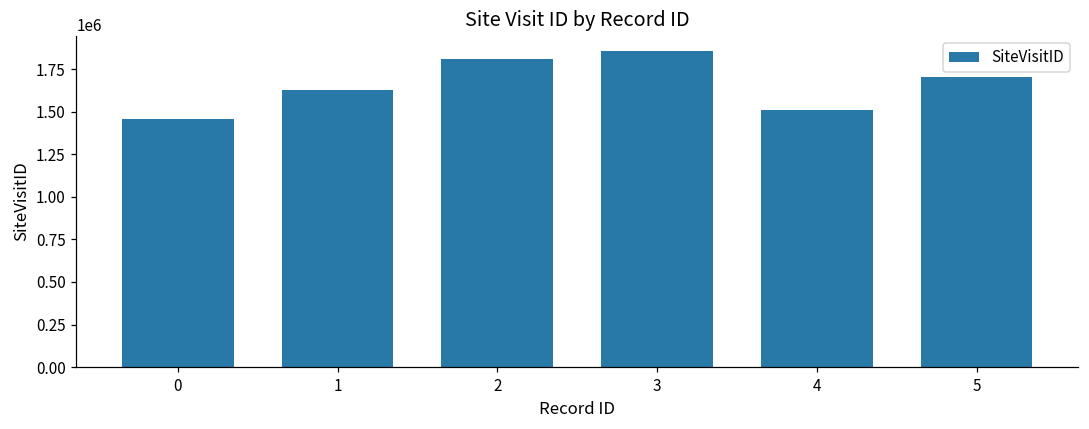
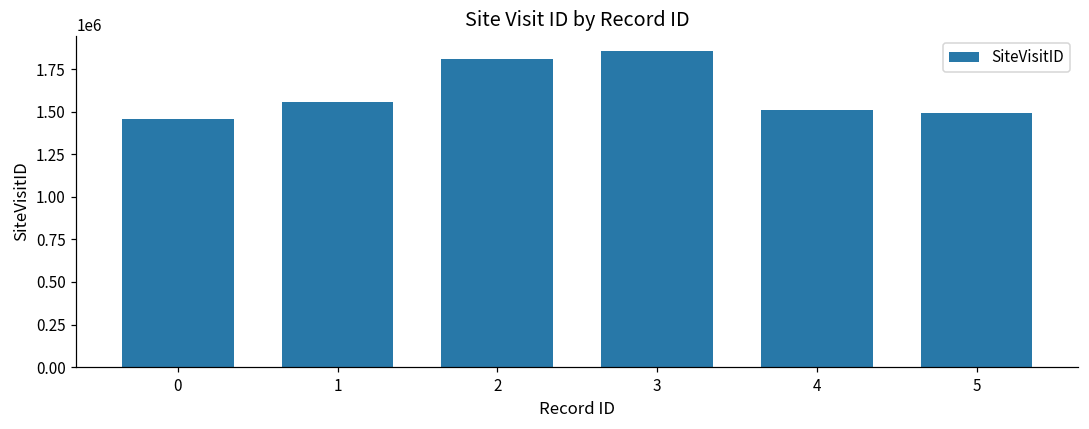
1: 1630000 -> 1560000
5: 1700000 -> 1500000
